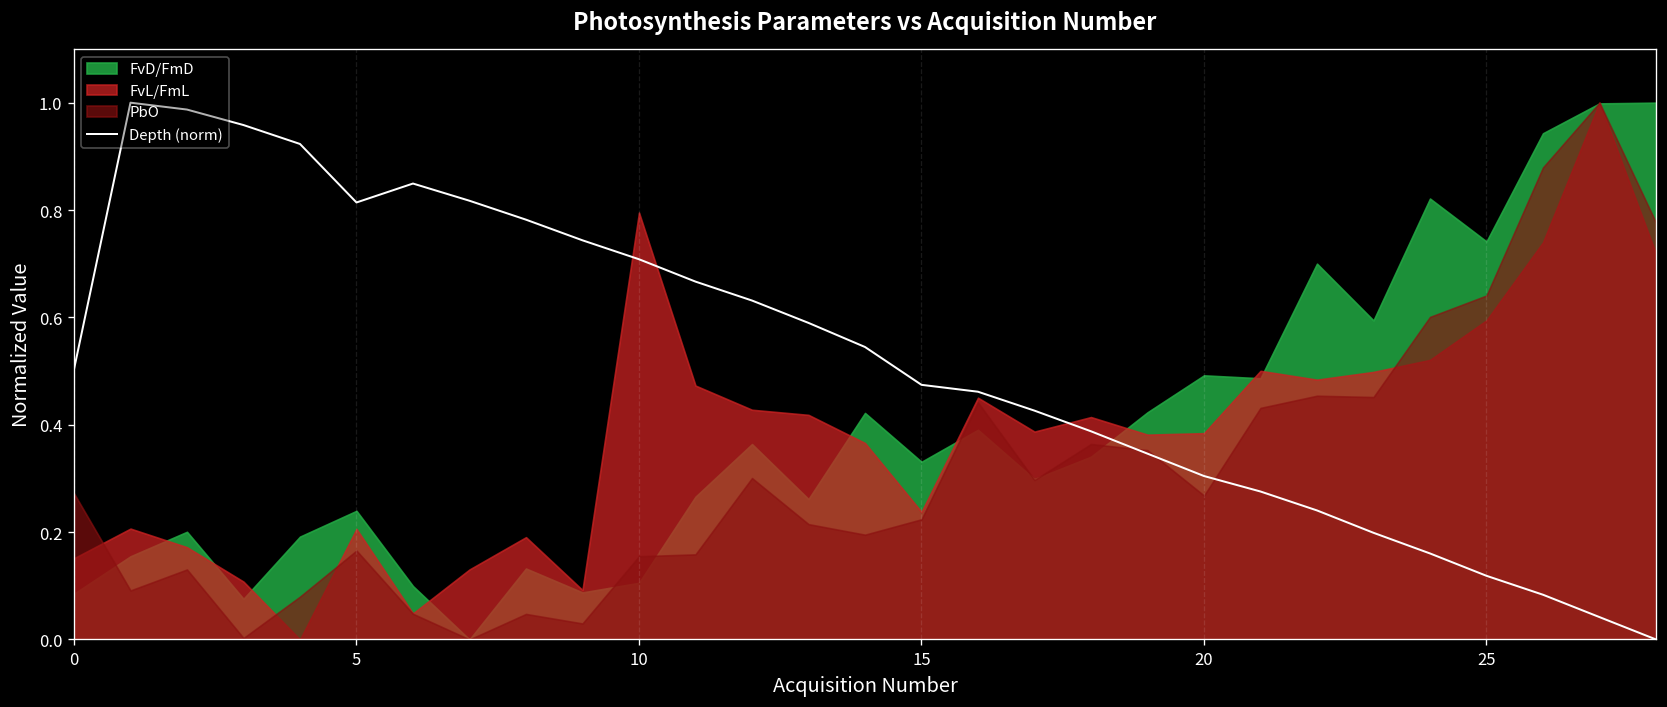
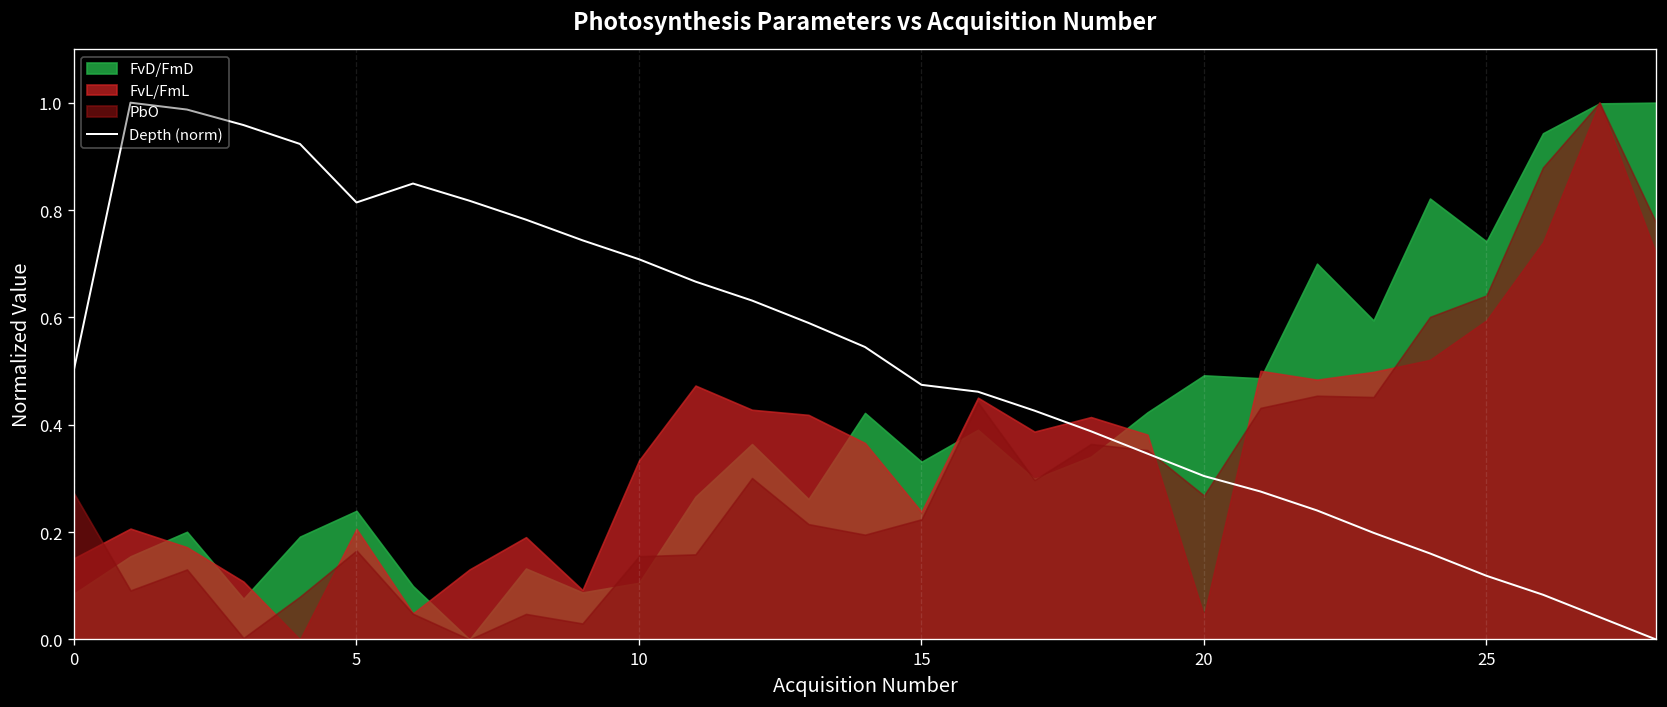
FvL/FmL, 10: 0.80 -> 0.33
FvL/FmL, 20: 0.38 -> 0.04
